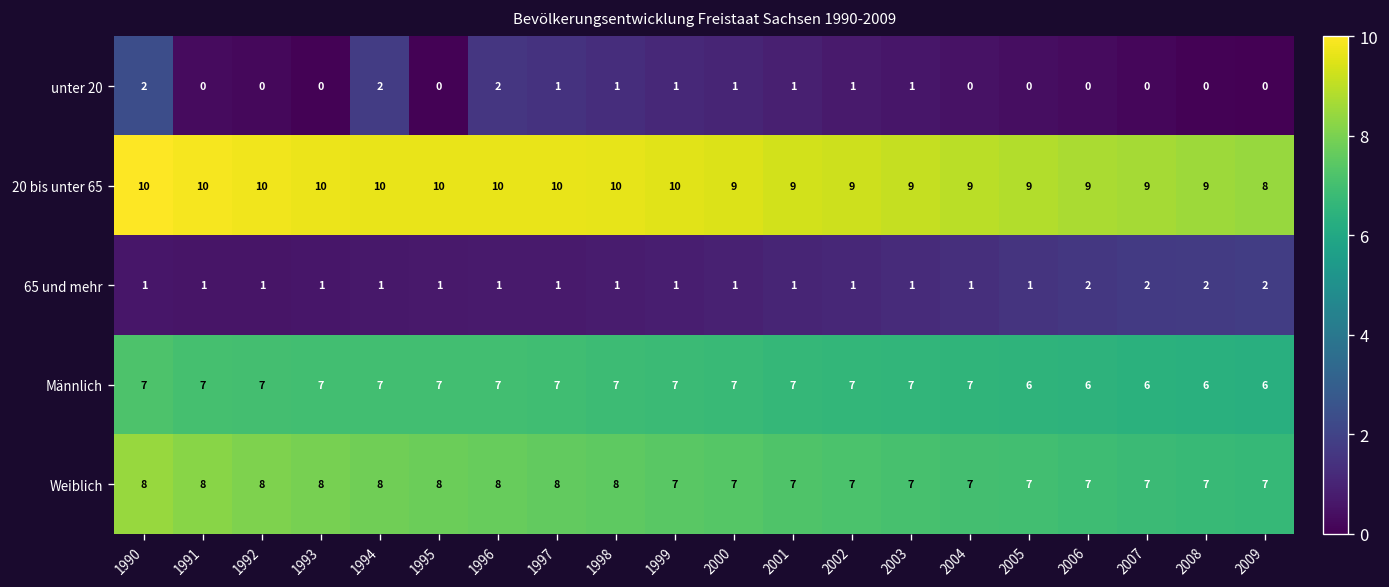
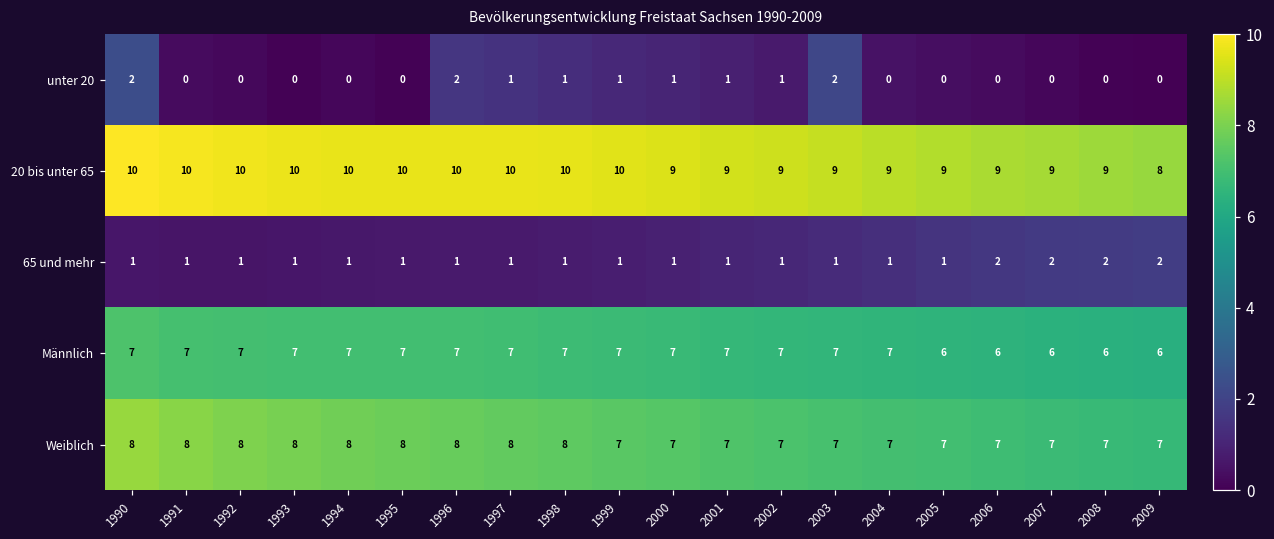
unter 20, 1994: 2 -> 0
unter 20, 2003: 1 -> 2
